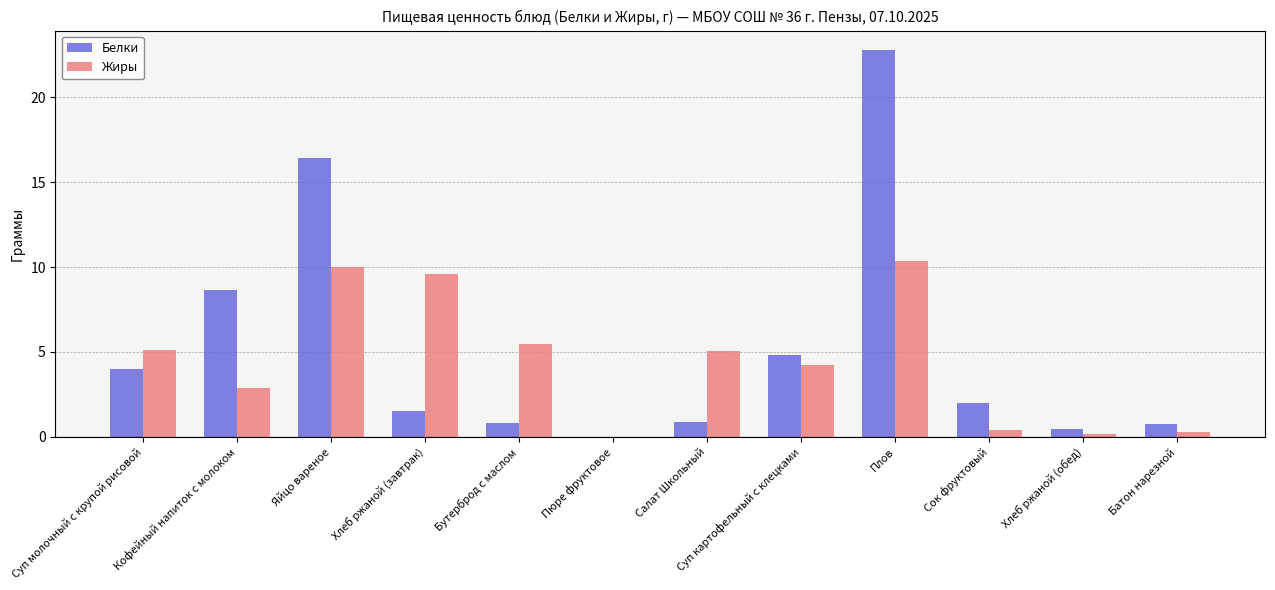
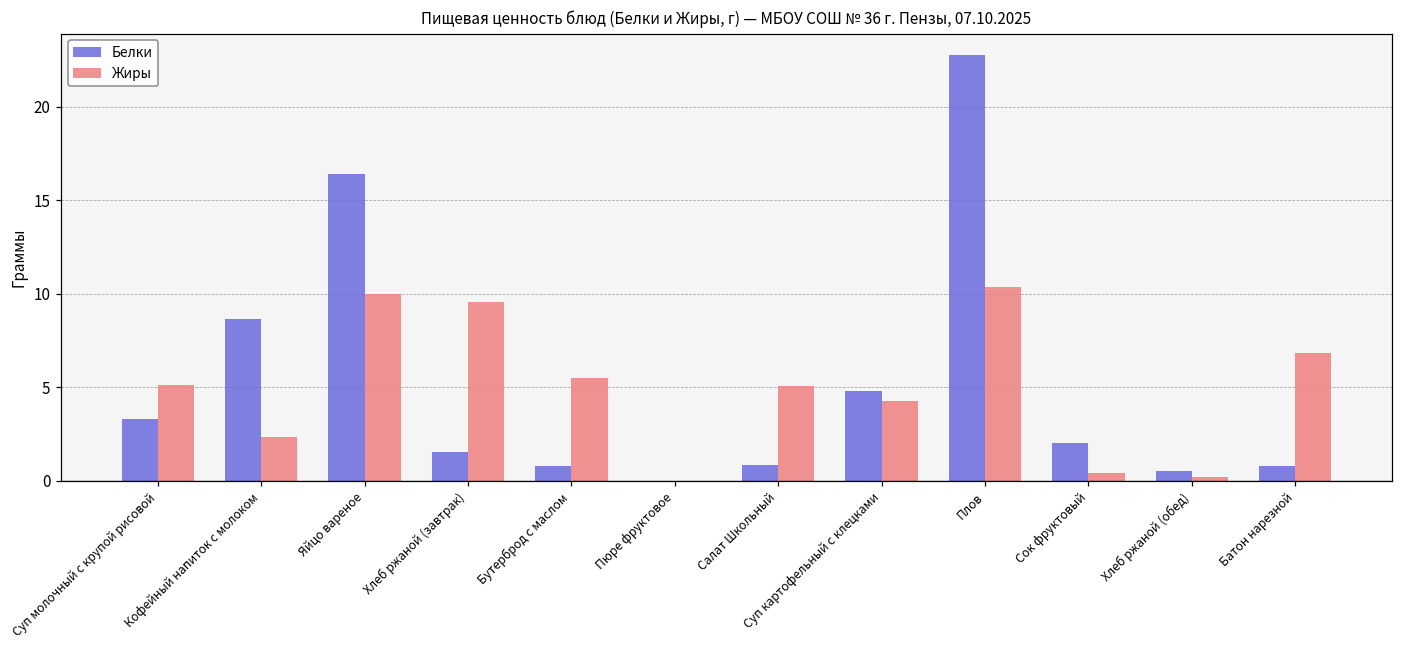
Белки, Суп молочный с крупой рисовой: 4.0 -> 3.3
Жиры, Кофейный напиток с молоком: 2.9 -> 2.3
Жиры, Батон нарезной: 0.3 -> 6.8
